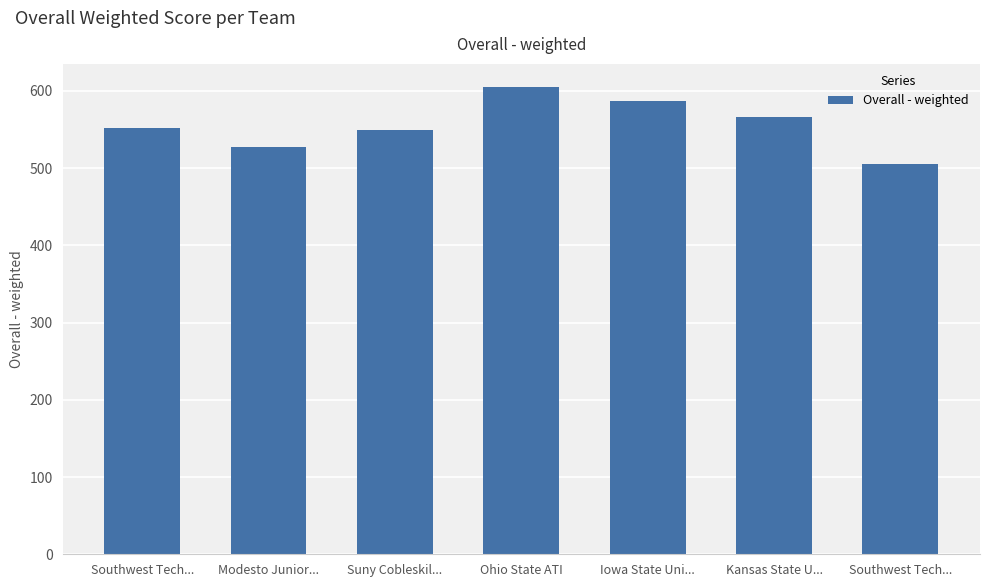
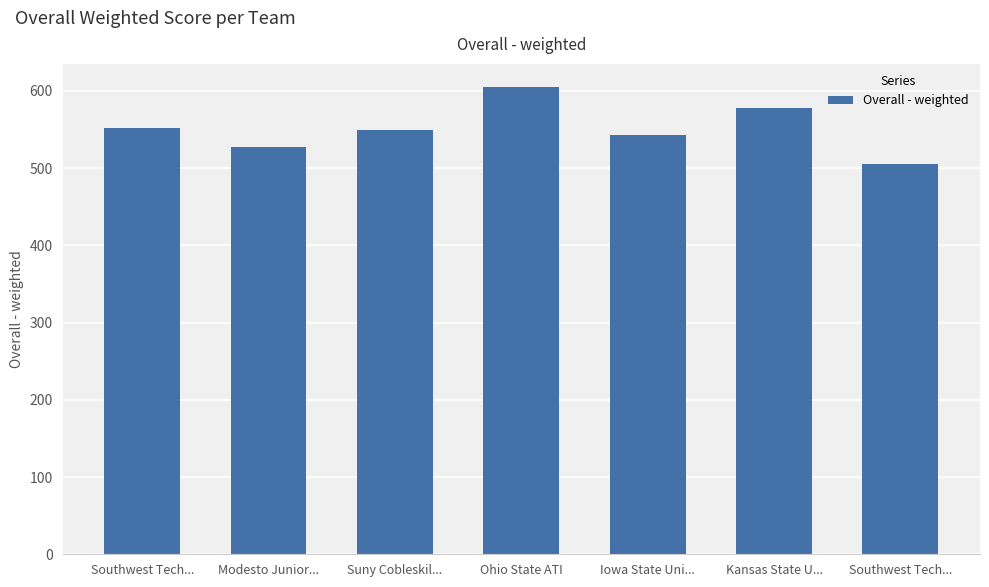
Iowa State Uni...: 590 -> 540
Kansas State U...: 570 -> 580
